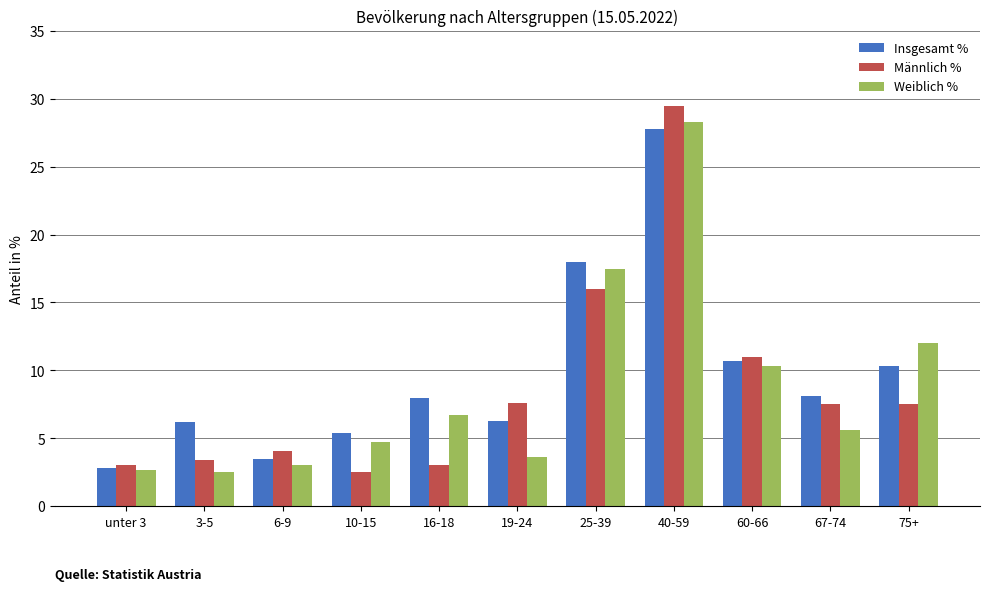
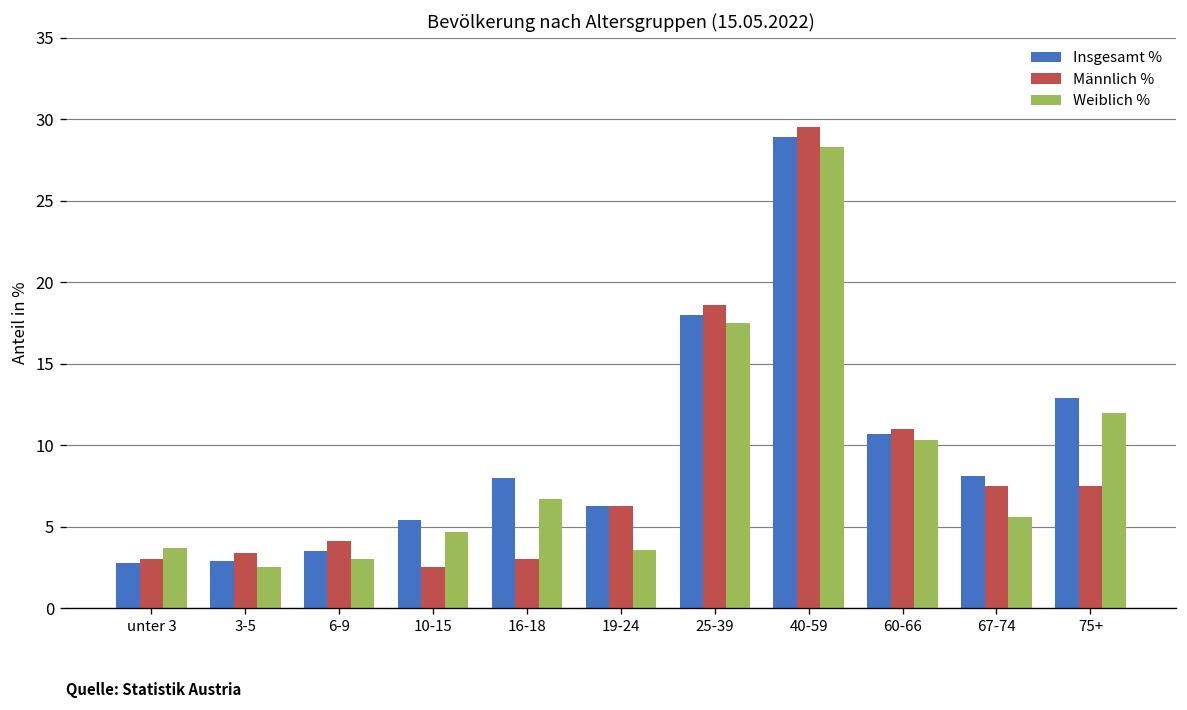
Weiblich %, unter 3: 2.7 -> 3.7
Insgesamt %, 3-5: 6.2 -> 2.9
Männlich %, 19-24: 7.6 -> 6.3
Männlich %, 25-39: 16.0 -> 18.6
Insgesamt %, 40-59: 27.8 -> 28.9
Insgesamt %, 75+: 10.3 -> 12.9
